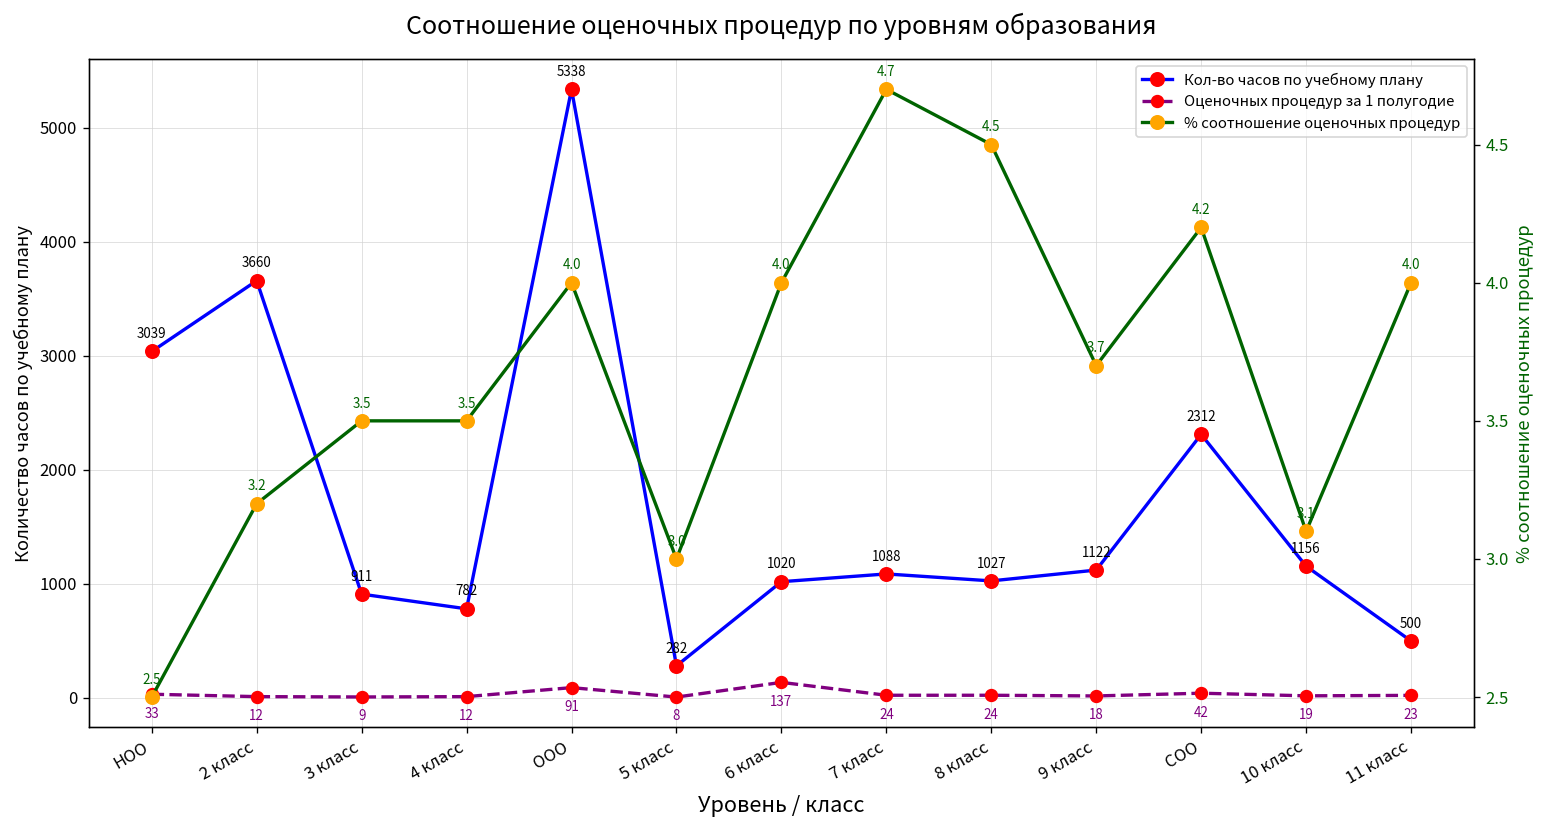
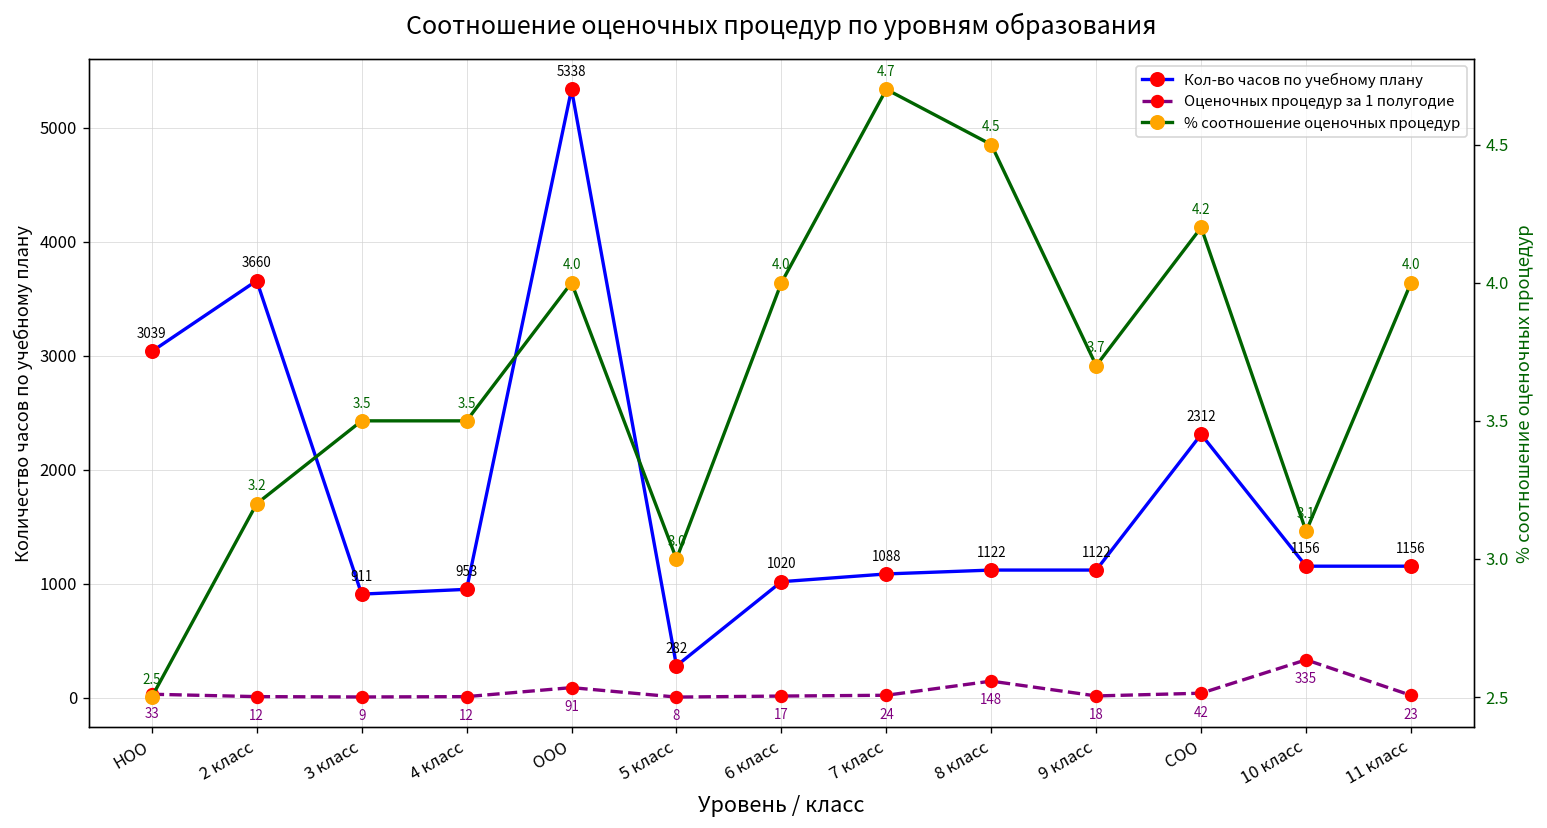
Кол-во часов по учебному плану, 4 класс: 782 -> 953
Оценочных процедур за 1 полугодие, 6 класс: 137 -> 17
Кол-во часов по учебному плану, 8 класс: 1027 -> 1122
Оценочных процедур за 1 полугодие, 8 класс: 24 -> 148
Оценочных процедур за 1 полугодие, 10 класс: 19 -> 335
Кол-во часов по учебному плану, 11 класс: 500 -> 1156
